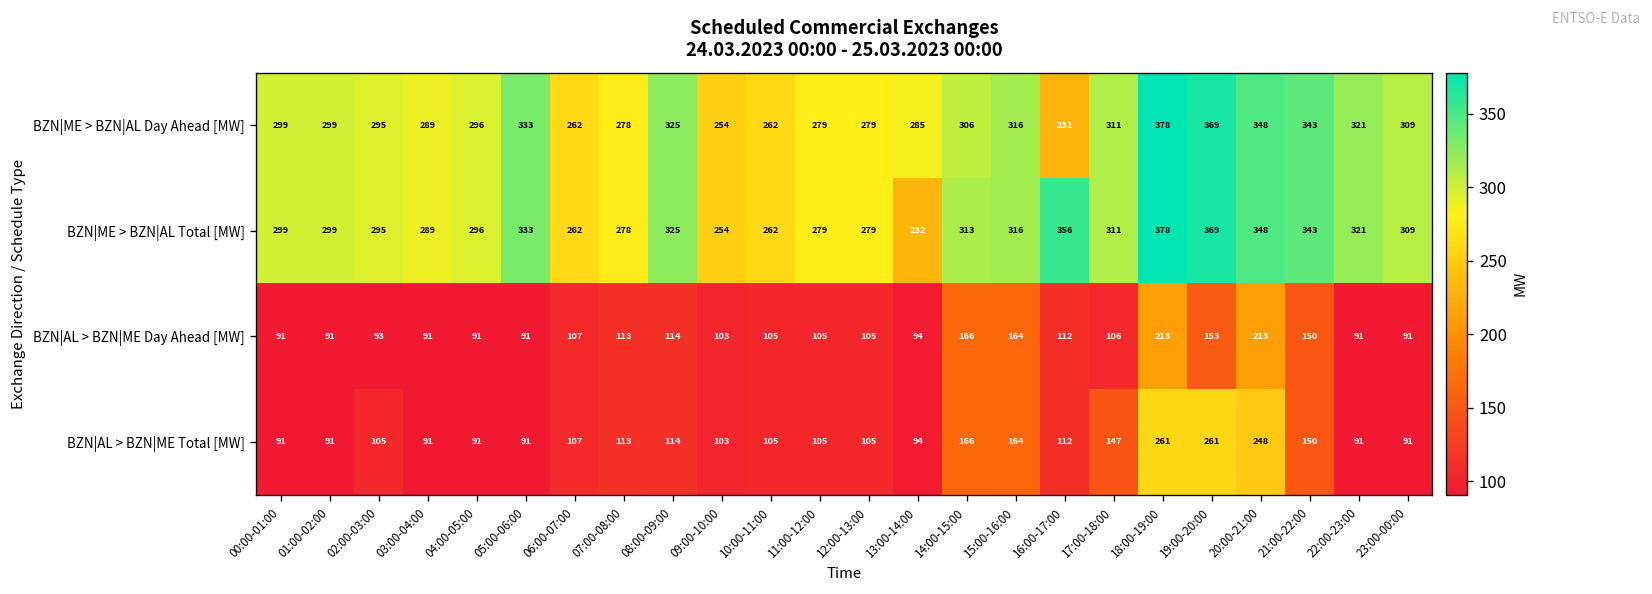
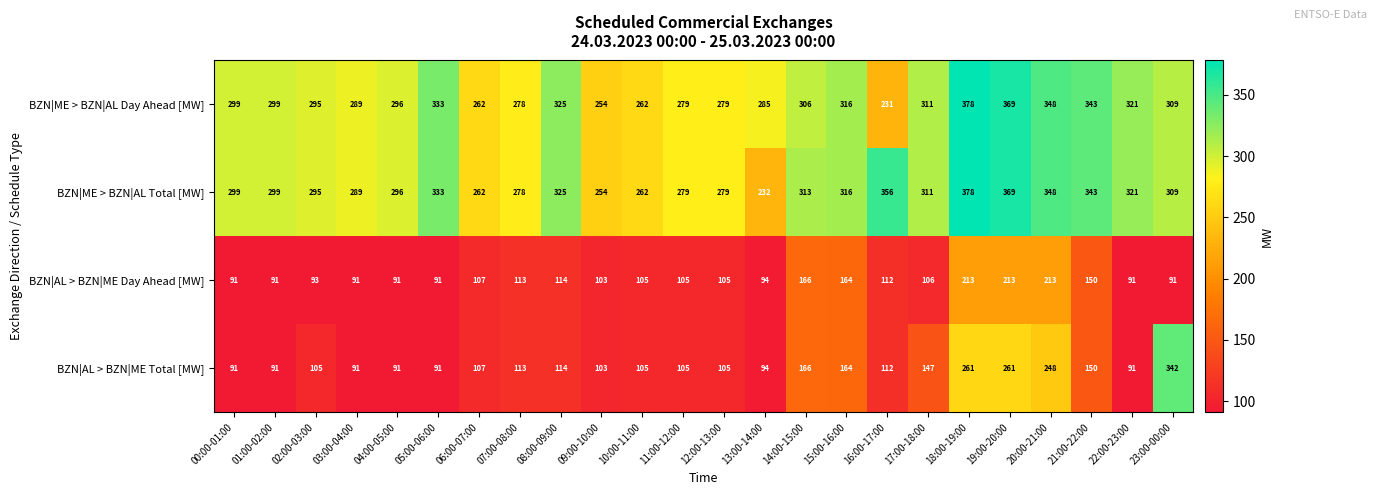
BZN|AL > BZN|ME Day Ahead [MW], 19:00-20:00: 153 -> 213
BZN|AL > BZN|ME Total [MW], 23:00-00:00: 91 -> 342
